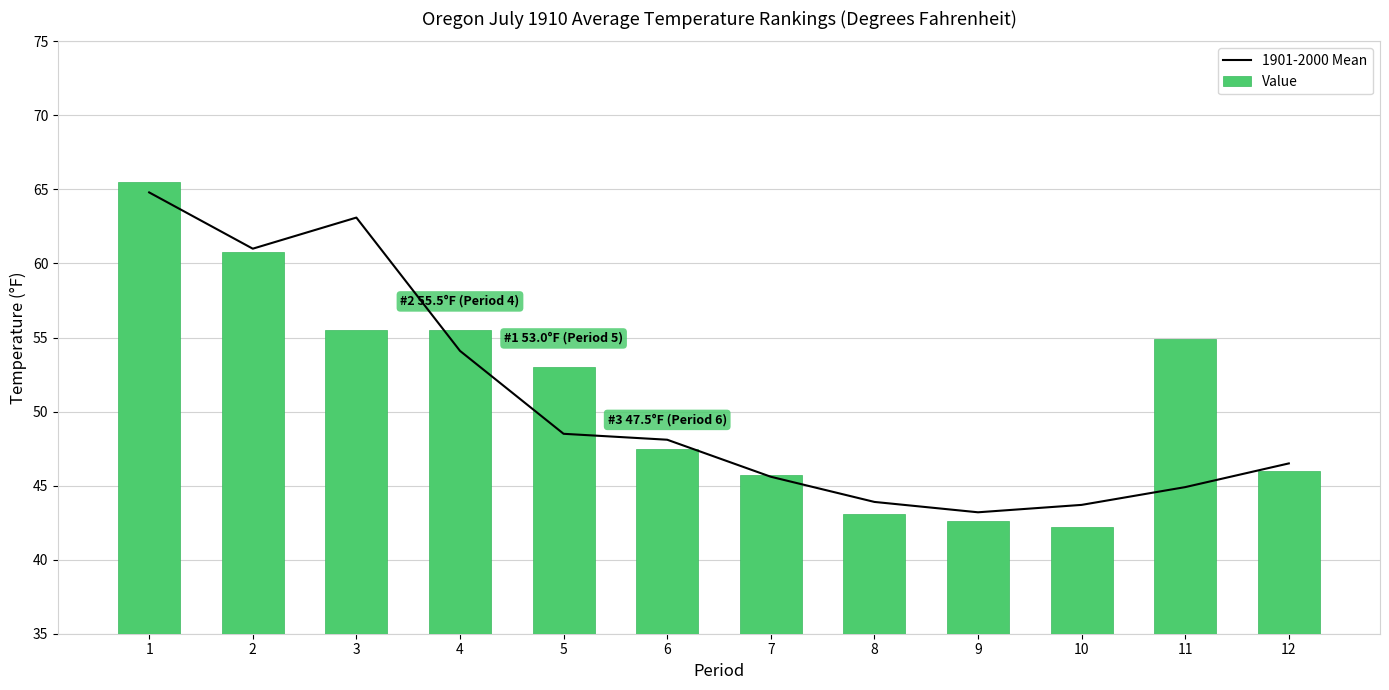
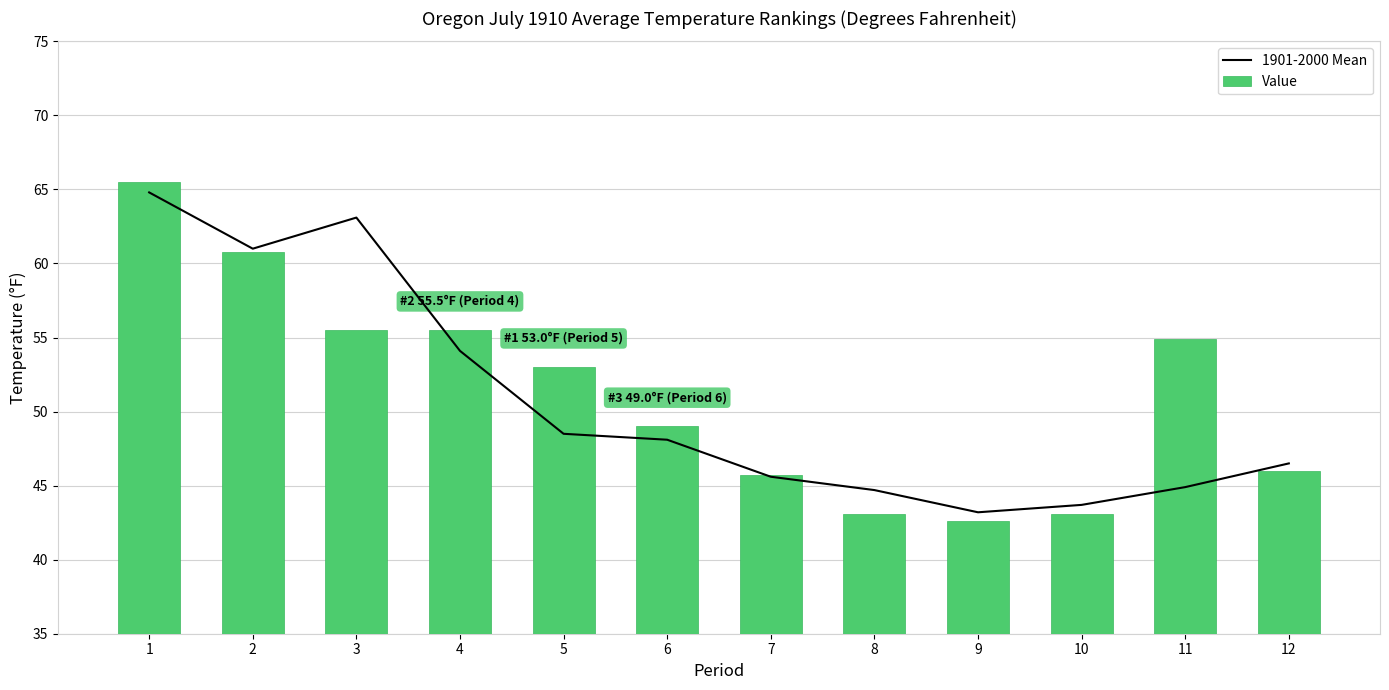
Value, 6: 47.5°F -> 49.0°F
1901-2000 Mean, 8: 43.9 -> 44.7
Value, 10: 42.2 -> 43.1
